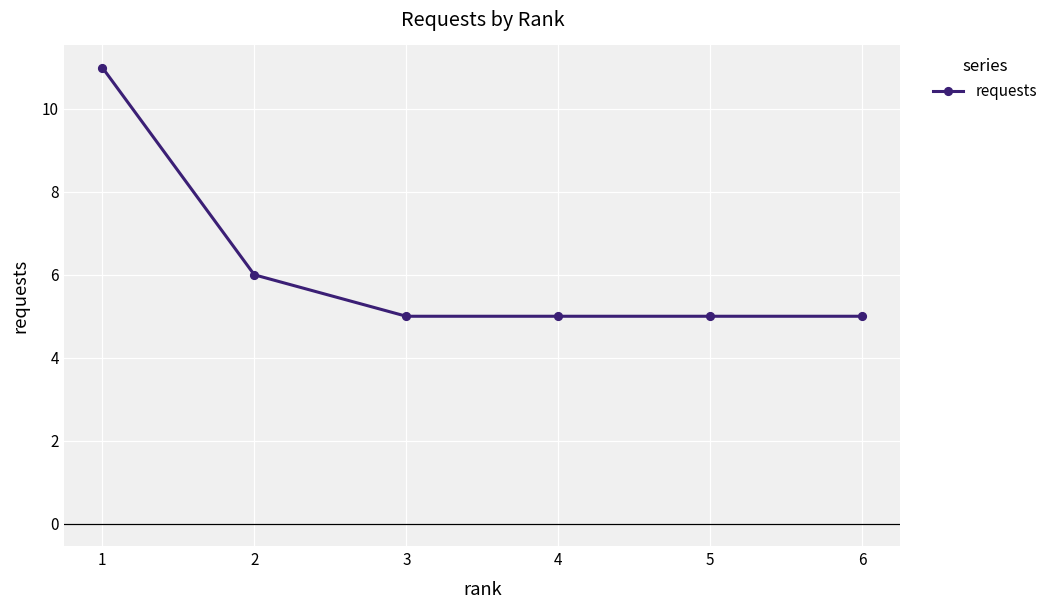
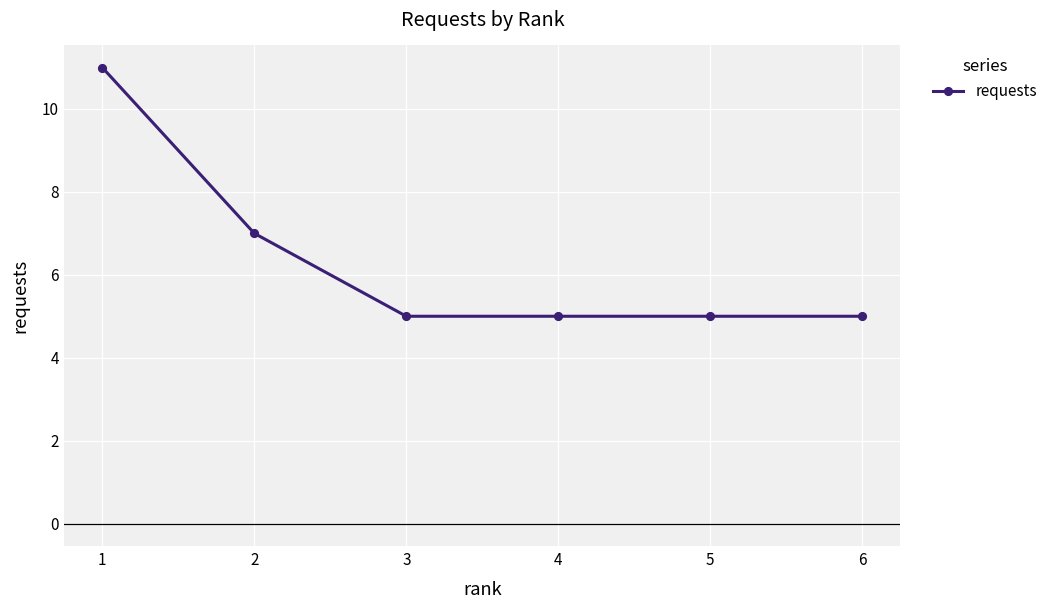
2: 6 -> 7
